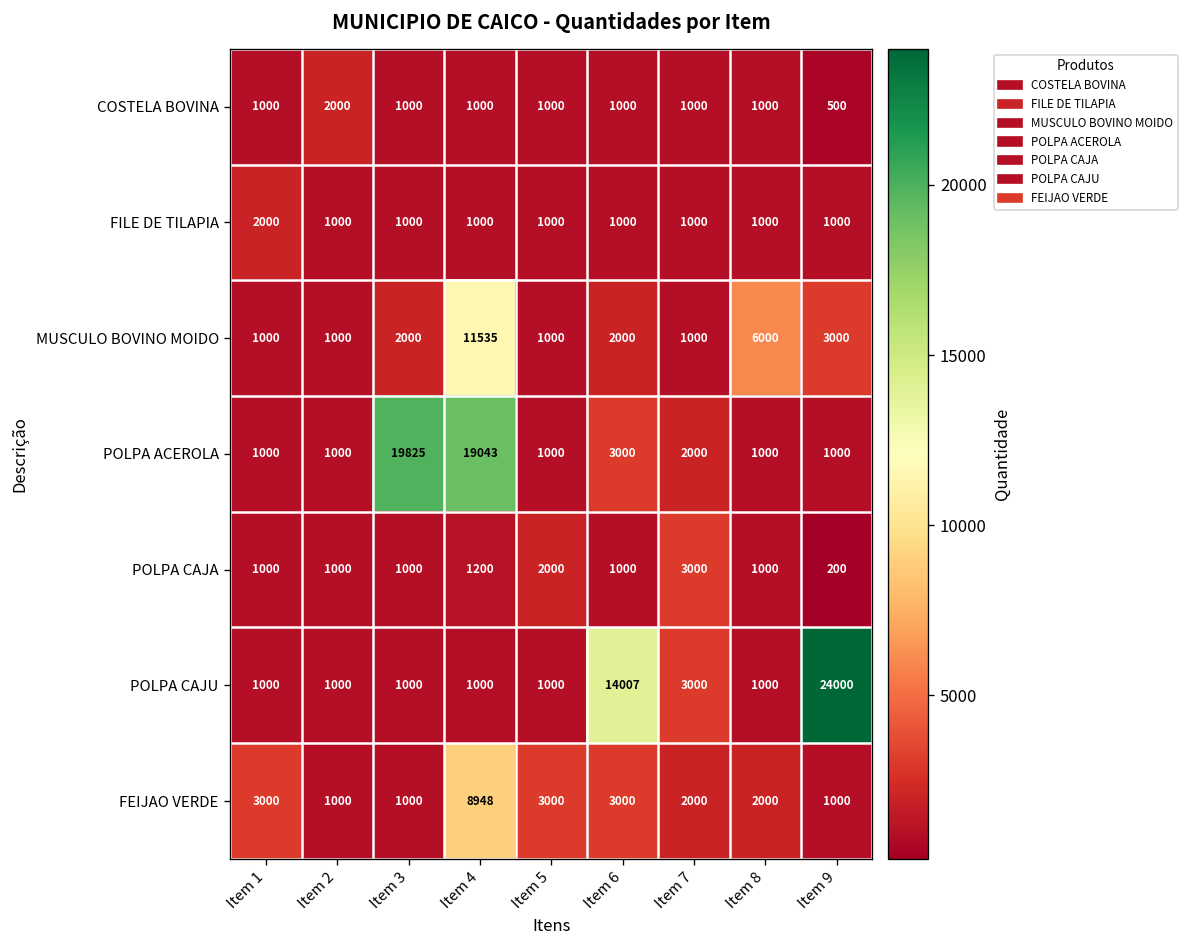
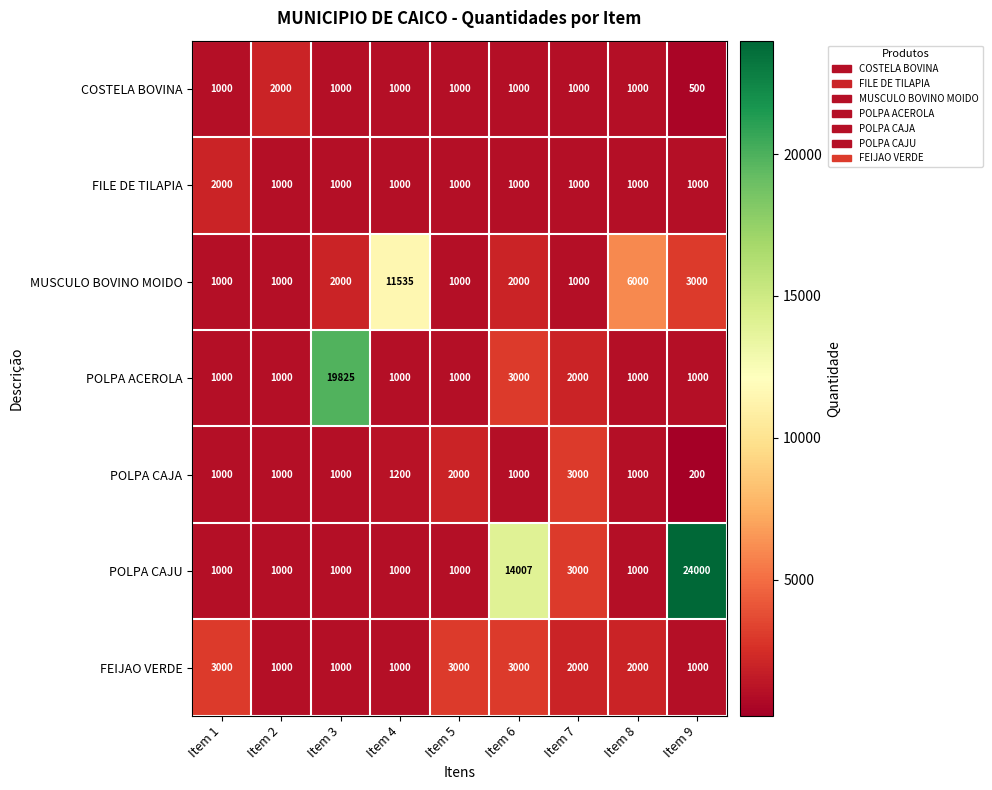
POLPA ACEROLA, Item 4: 19043 -> 1000
FEIJAO VERDE, Item 4: 8948 -> 1000
